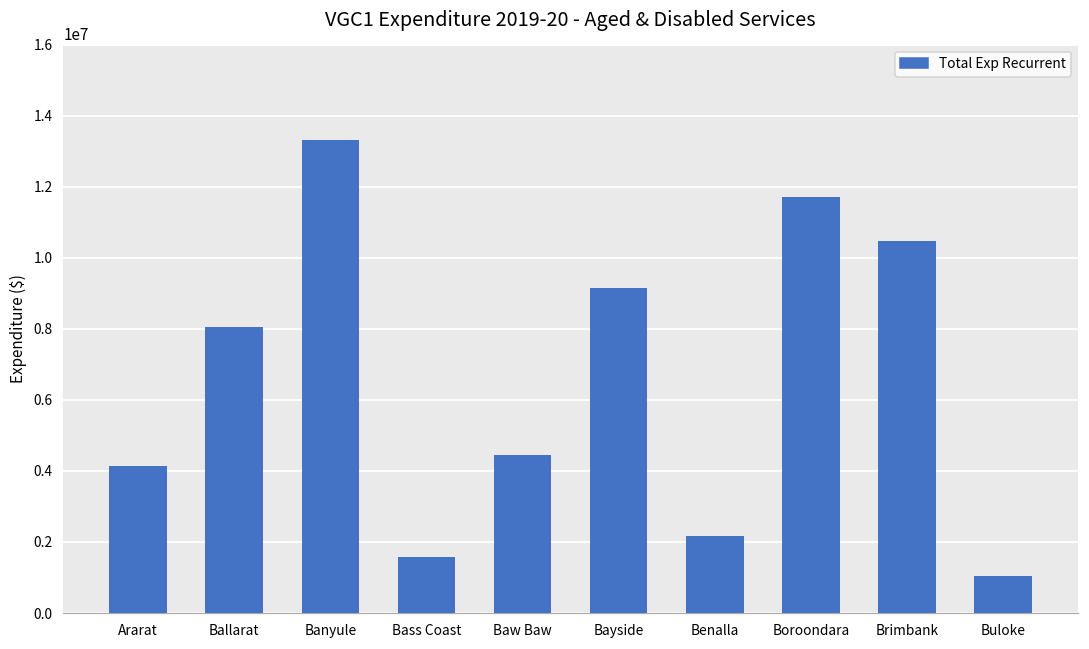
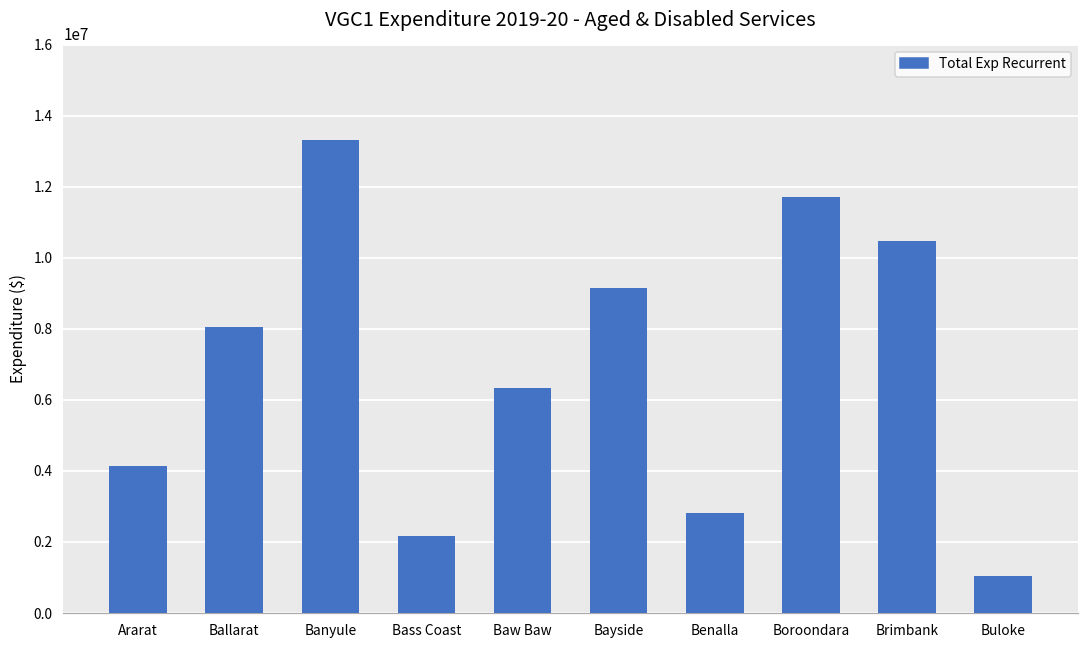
Bass Coast: 1600000 -> 2200000
Baw Baw: 4500000 -> 6300000
Benalla: 2200000 -> 2800000
